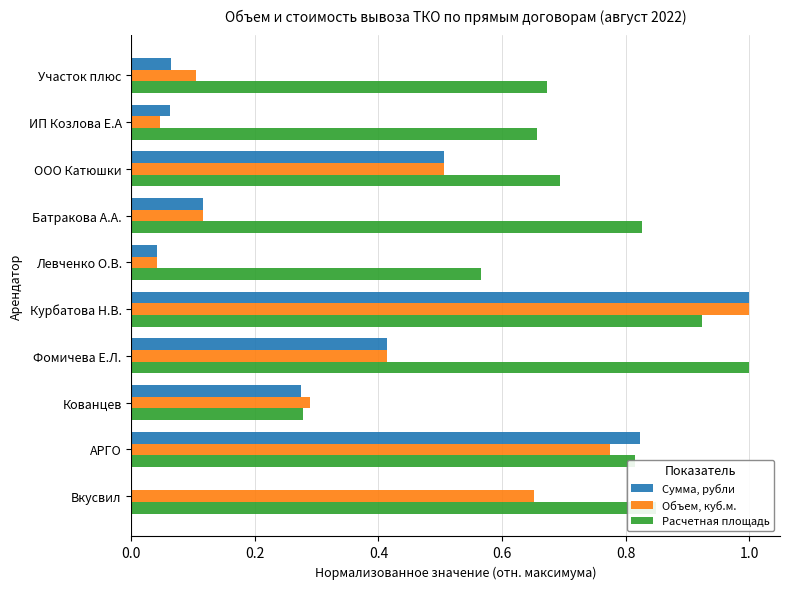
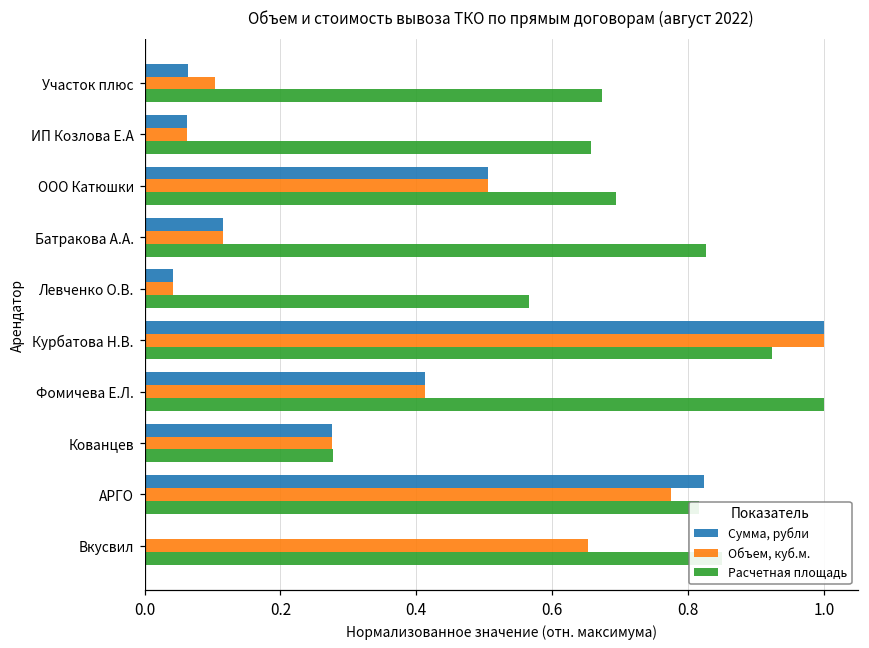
Объем, куб.м., ИП Козлова Е.А: 0.05 -> 0.06
Объем, куб.м., Кованцев: 0.29 -> 0.28
